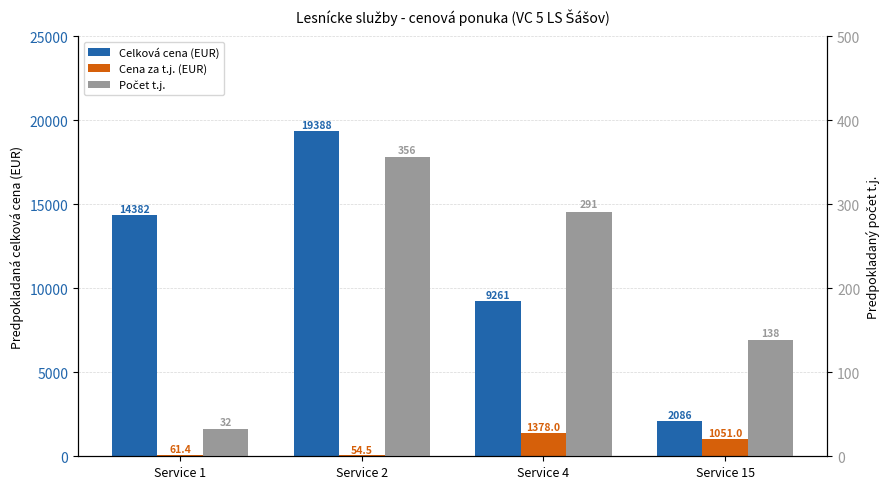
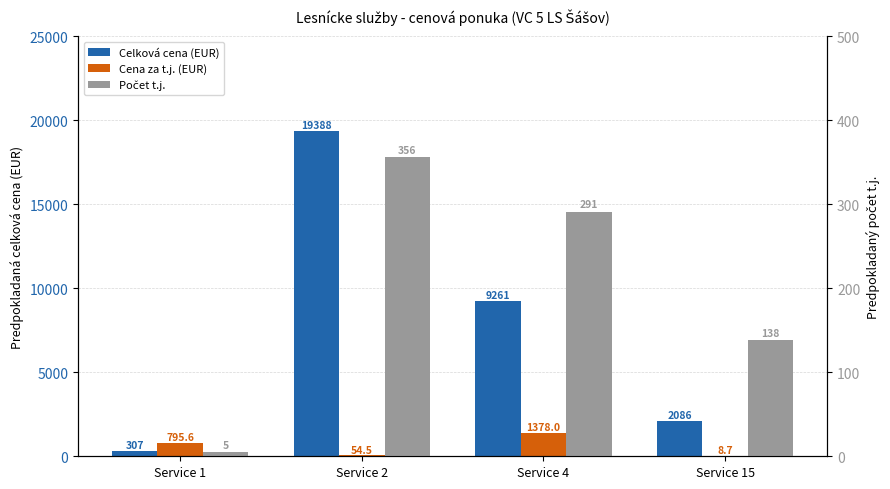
Celková cena (EUR), Service 1: 14382 -> 307
Cena za t.j. (EUR), Service 1: 61.4 -> 795.6
Cena za t.j. (EUR), Service 15: 1051.0 -> 8.7
Počet t.j., Service 1: 32 -> 5
